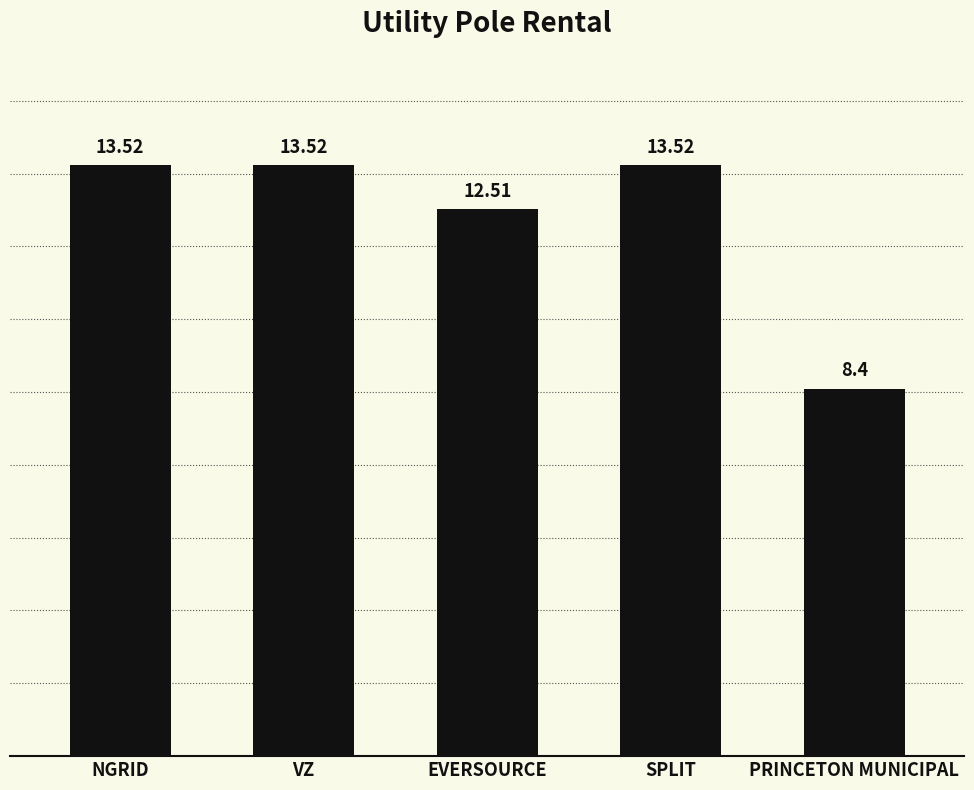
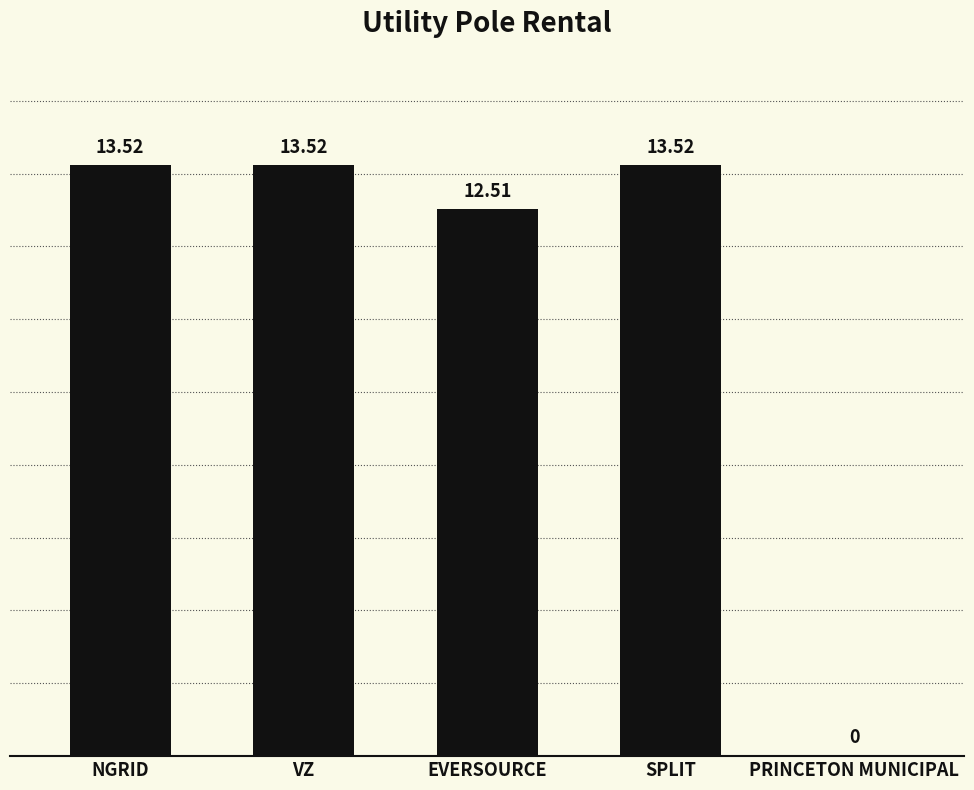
PRINCETON MUNICIPAL: 8.4 -> 0
